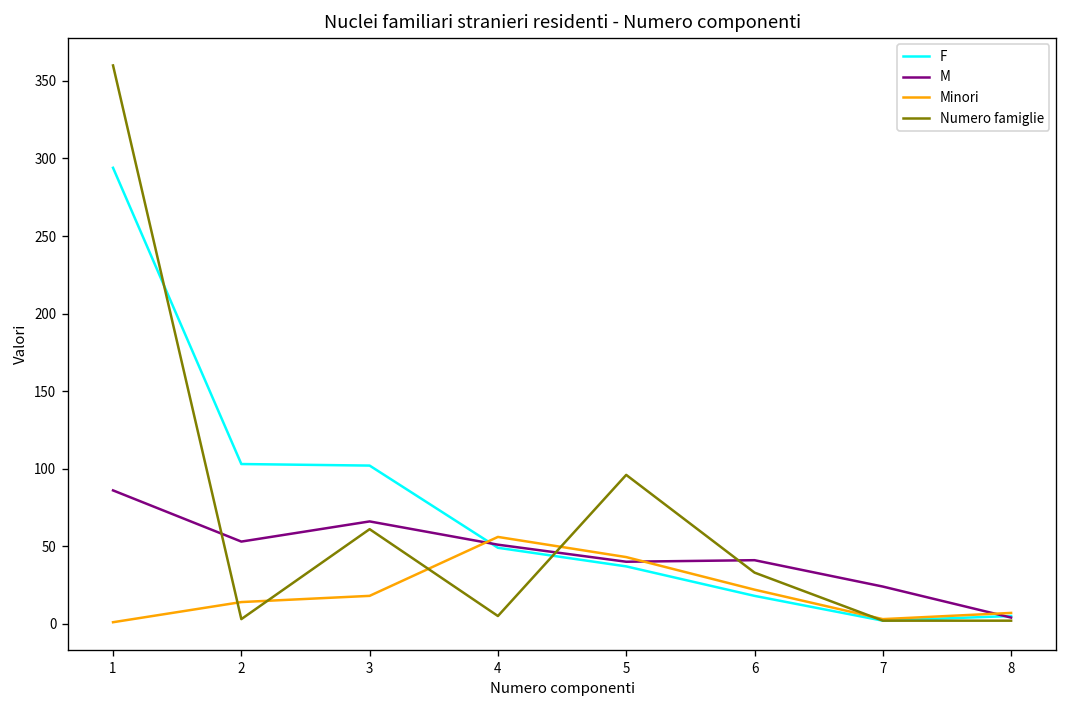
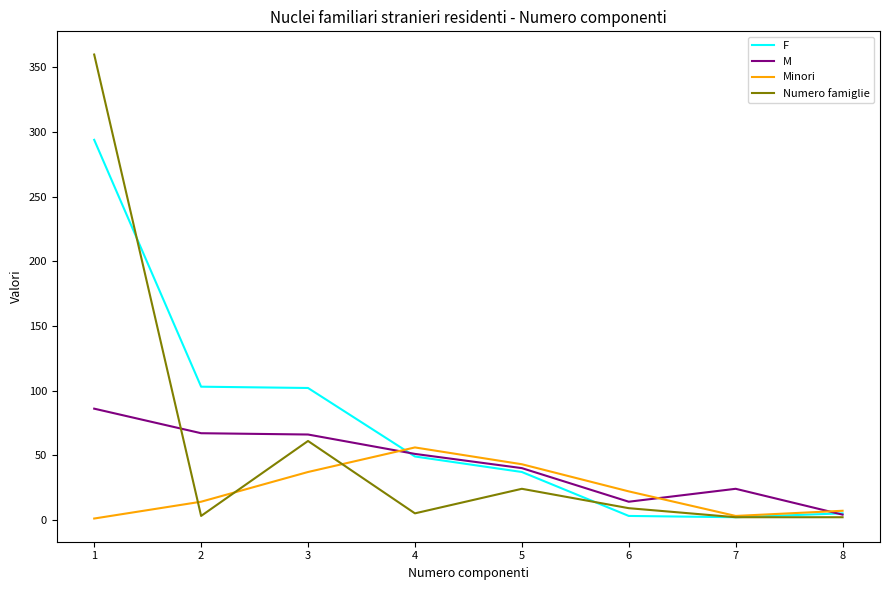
M, 2: 53 -> 67
Minori, 3: 18 -> 37
Numero famiglie, 5: 96 -> 24
F, 6: 18 -> 3
M, 6: 41 -> 14
Numero famiglie, 6: 33 -> 9
